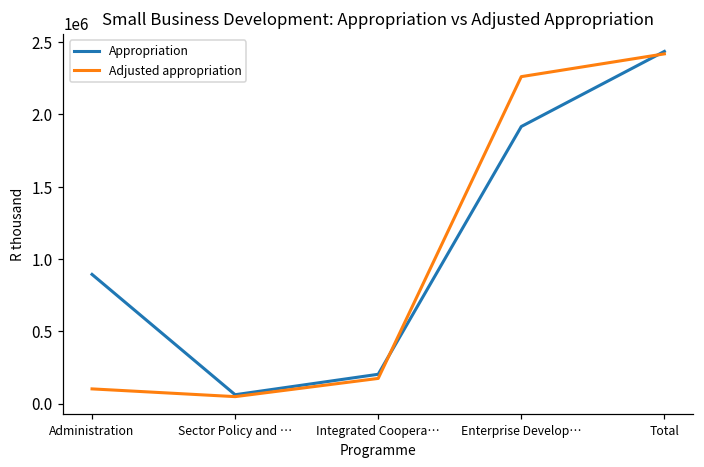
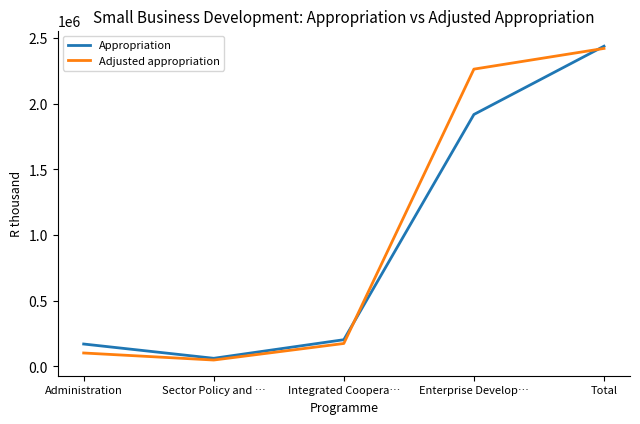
Appropriation, Administration: 890000 -> 170000
